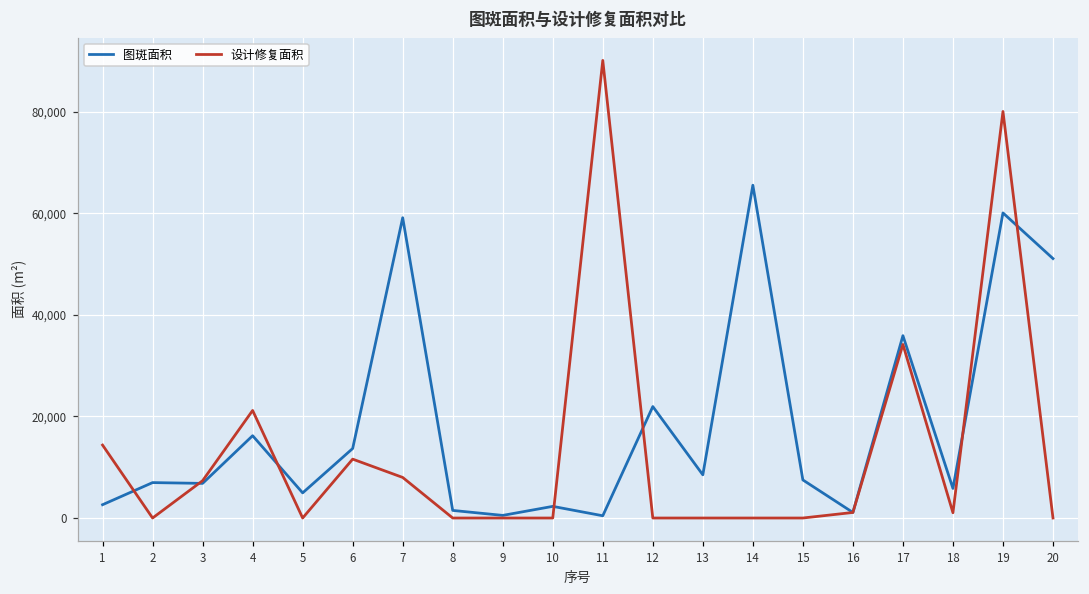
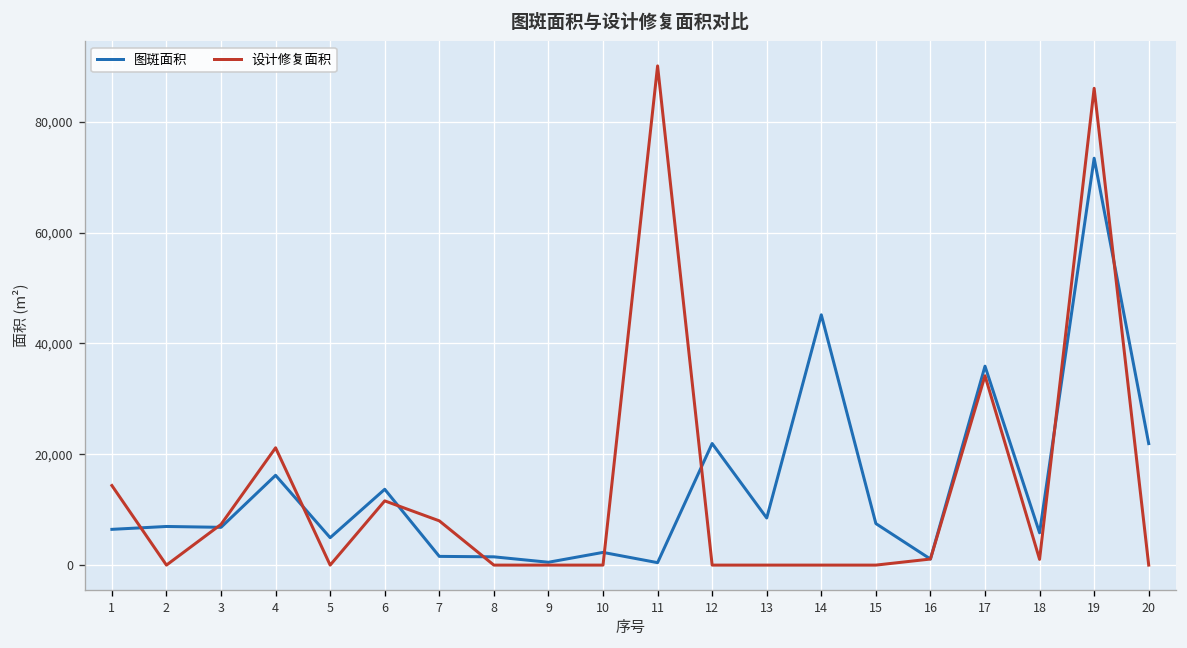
图斑面积, 1: 3,000 -> 6,000
图斑面积, 7: 59,000 -> 2,000
图斑面积, 14: 66,000 -> 45,000
图斑面积, 19: 60,000 -> 73,000
设计修复面积, 19: 80,000 -> 86,000
图斑面积, 20: 51,000 -> 22,000
